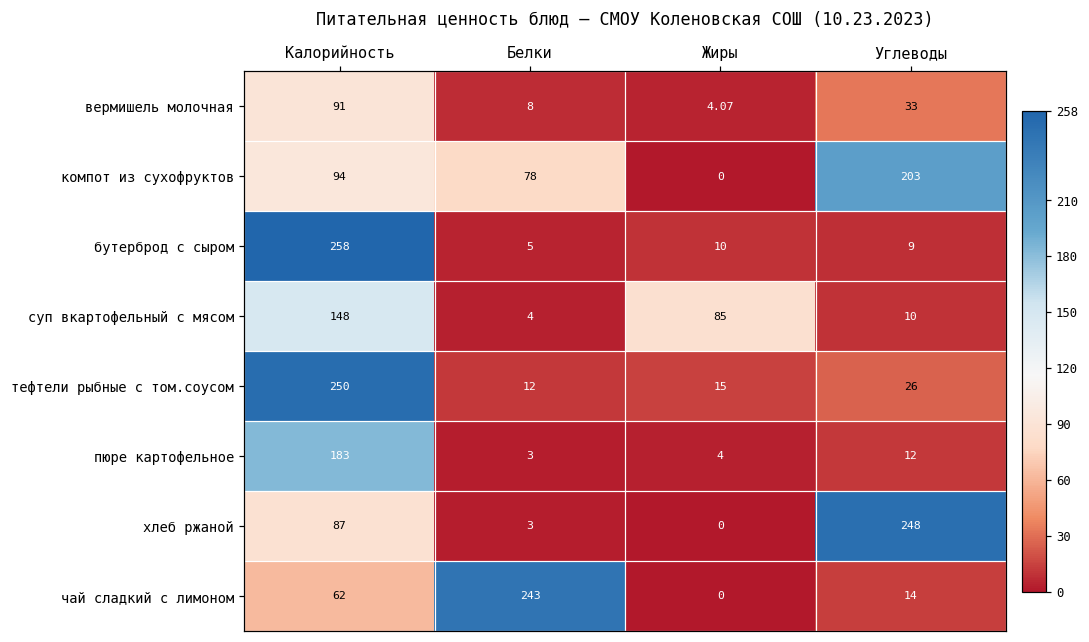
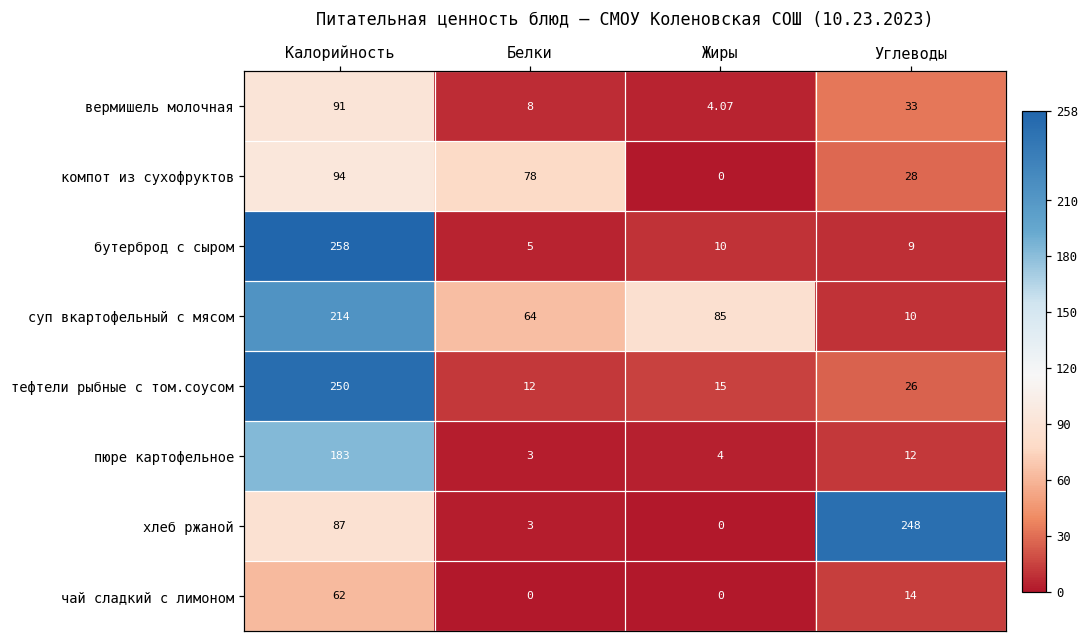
компот из сухофруктов, Углеводы: 203 -> 28
суп вкартофельный с мясом, Калорийность: 148 -> 214
суп вкартофельный с мясом, Белки: 4 -> 64
чай сладкий с лимоном, Белки: 243 -> 0
